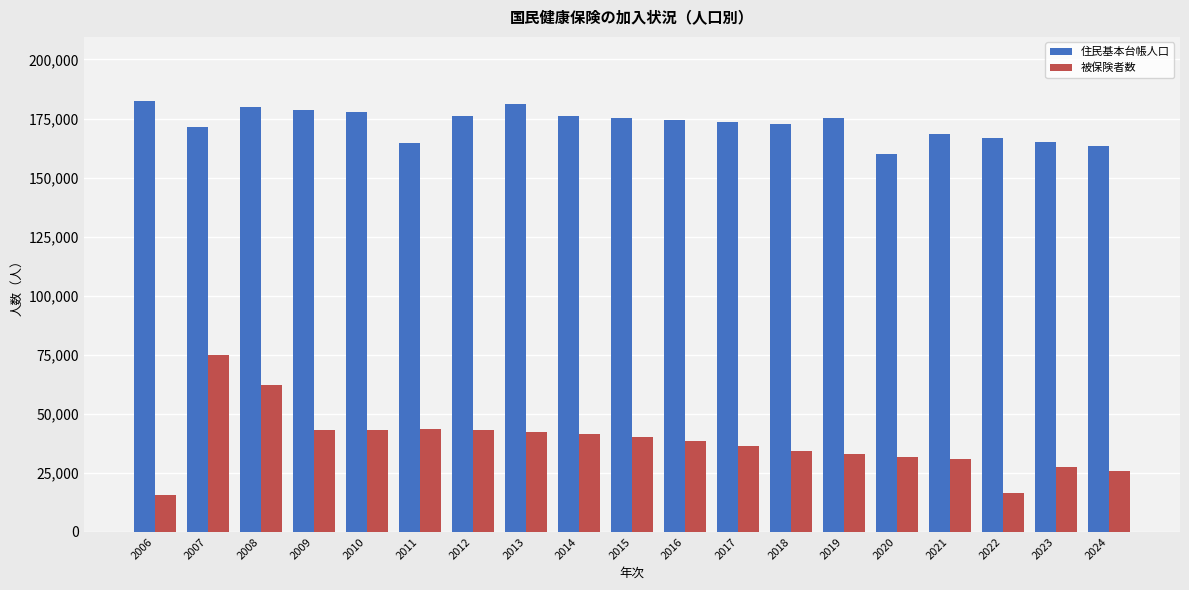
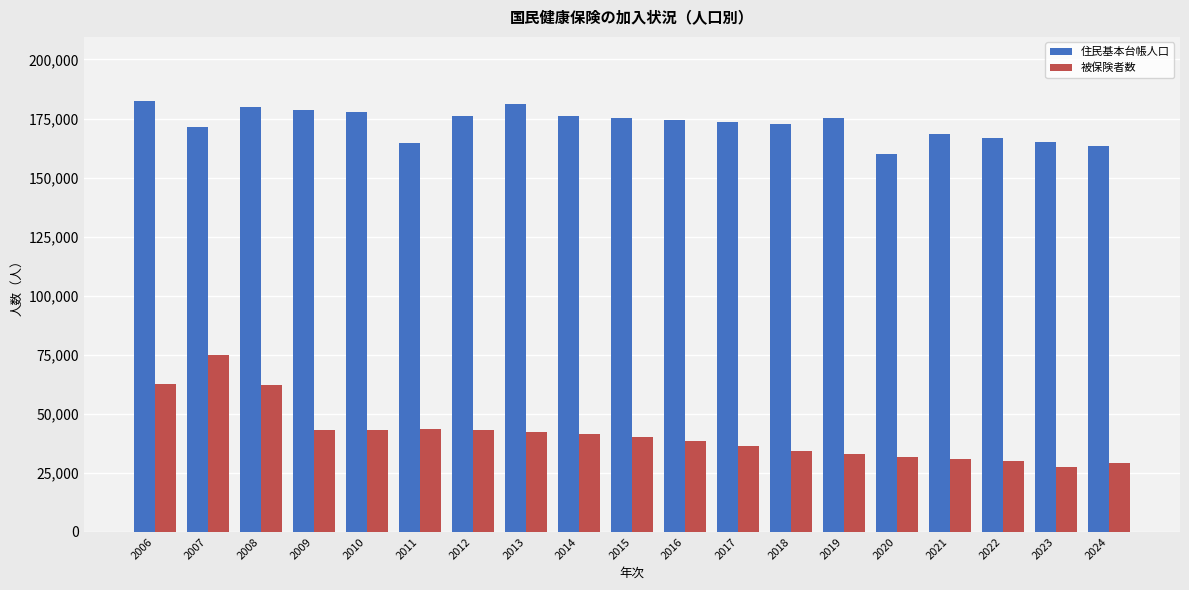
被保険者数, 2006: 15,000 -> 63,000
被保険者数, 2022: 17,000 -> 30,000
被保険者数, 2024: 26,000 -> 29,000
